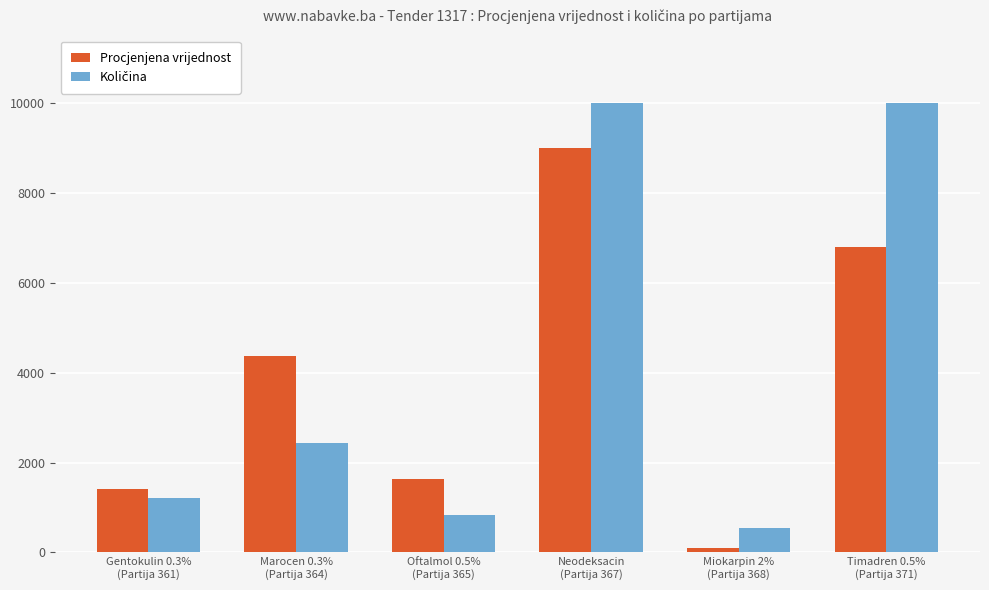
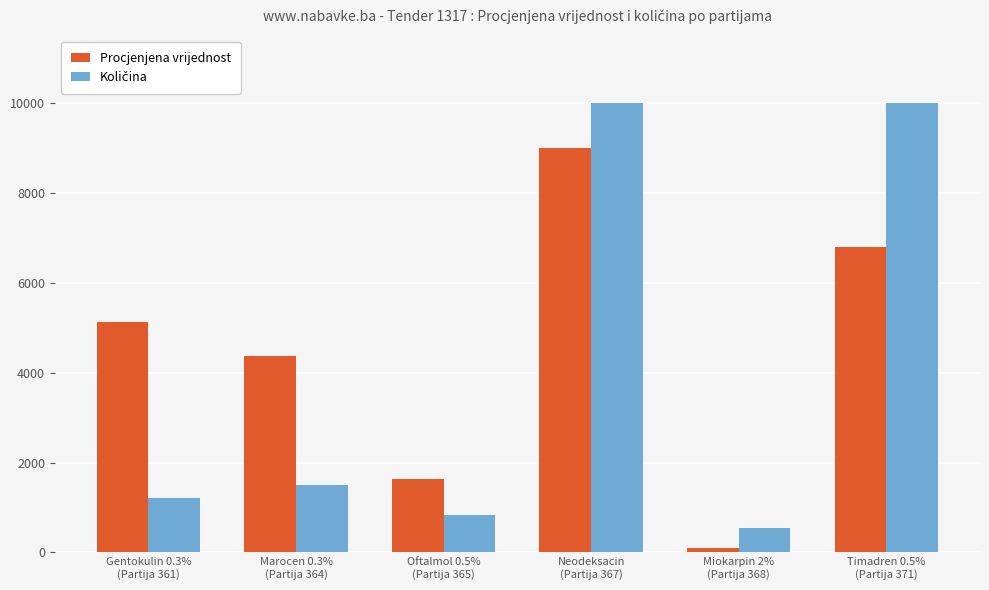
Procjenjena vrijednost, Gentokulin 0.3% (Partija 361): 1400 -> 5100
Količina, Marocen 0.3% (Partija 364): 2400 -> 1500
